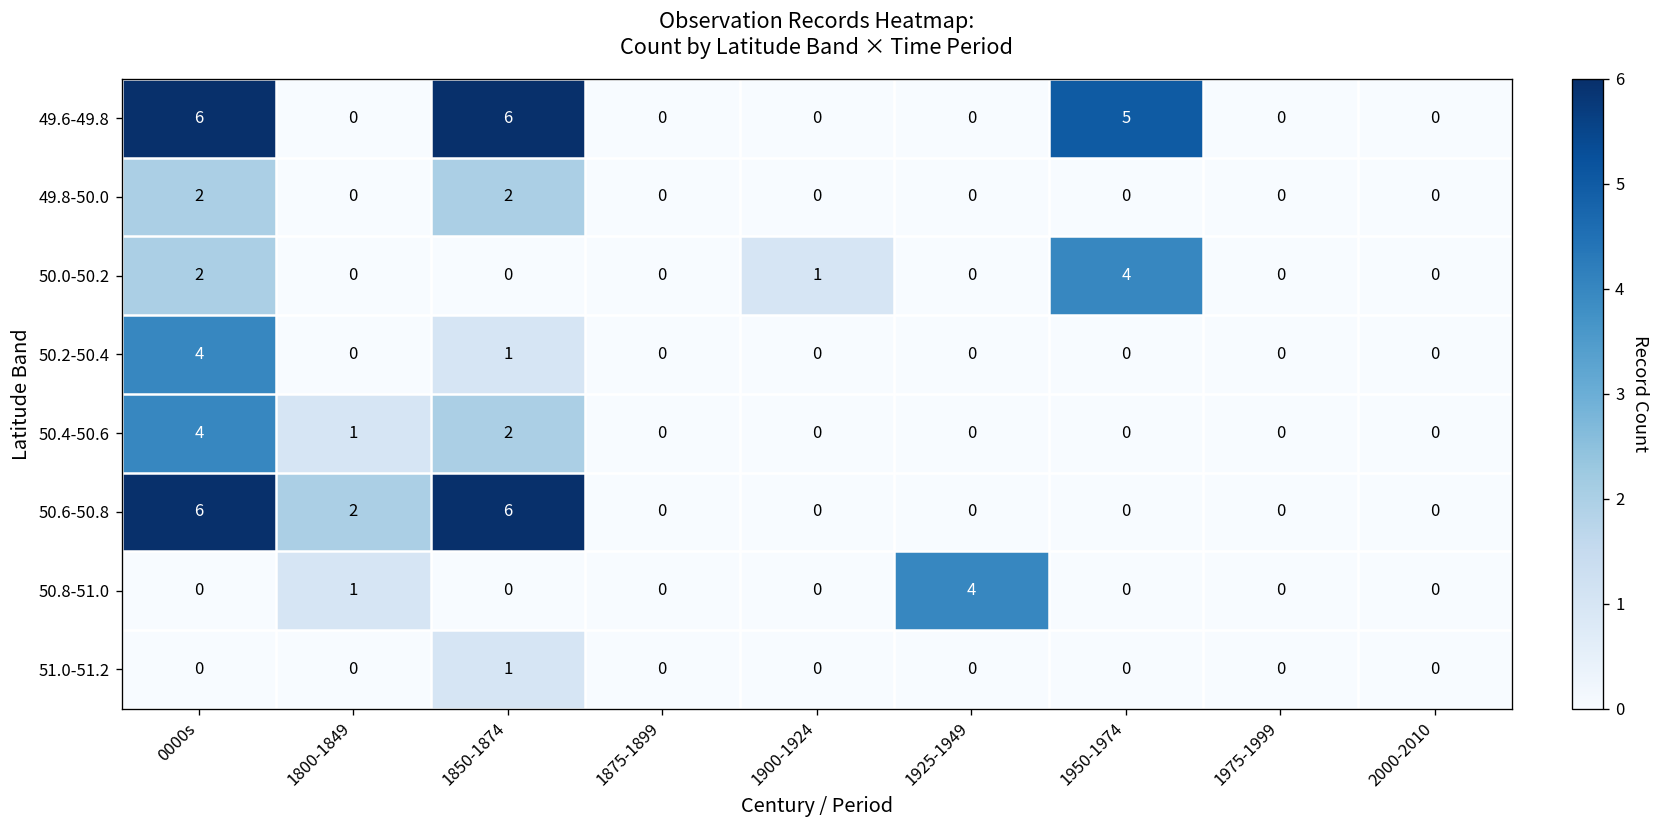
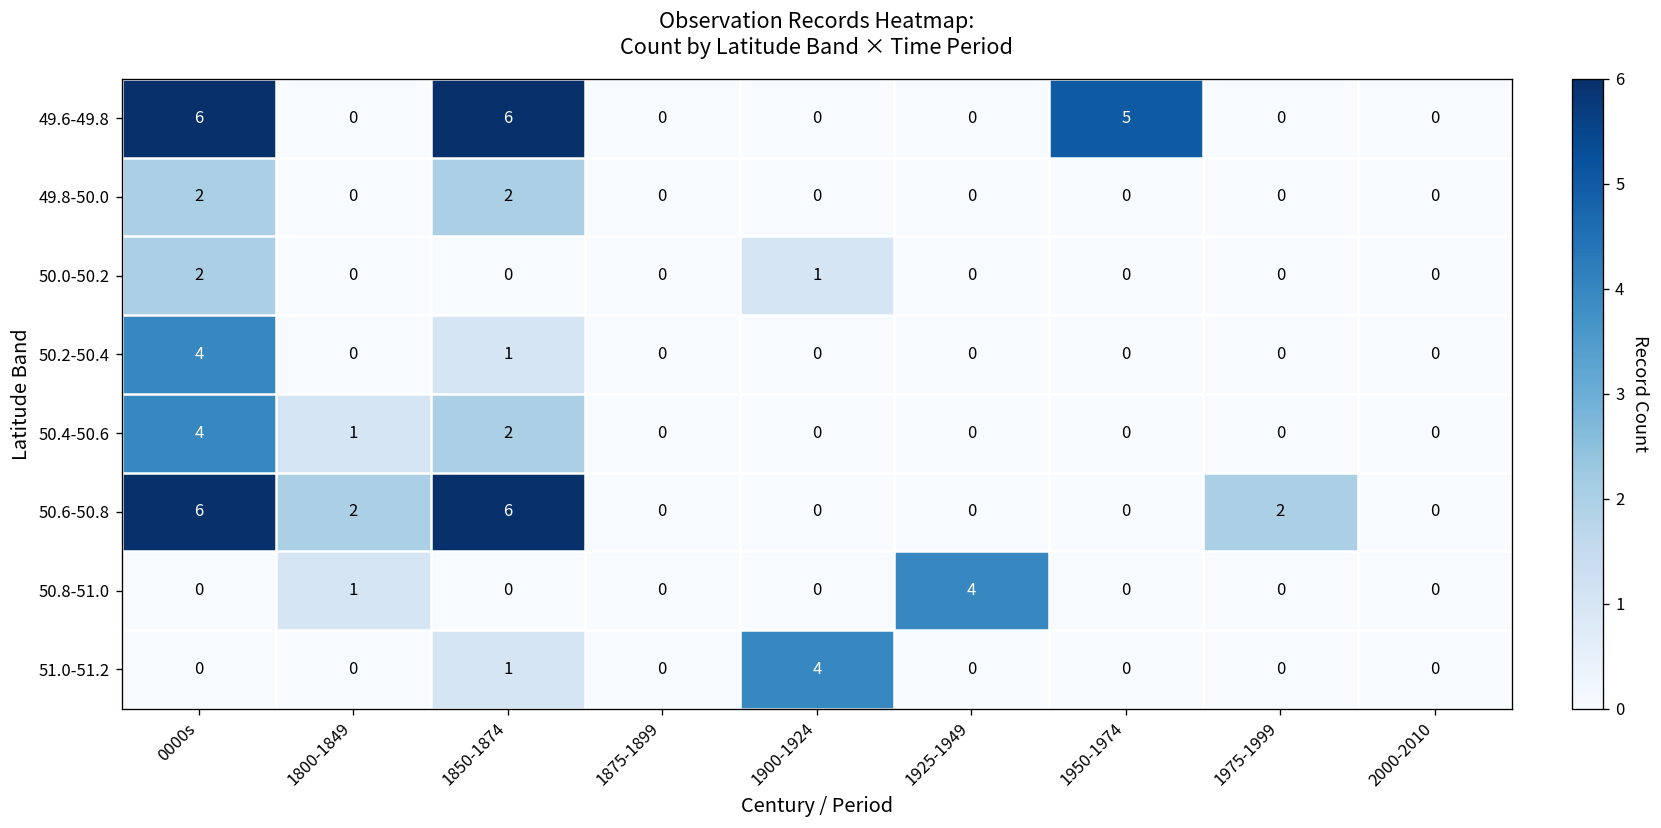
50.0-50.2, 1950-1974: 4 -> 0
50.6-50.8, 1975-1999: 0 -> 2
51.0-51.2, 1900-1924: 0 -> 4
